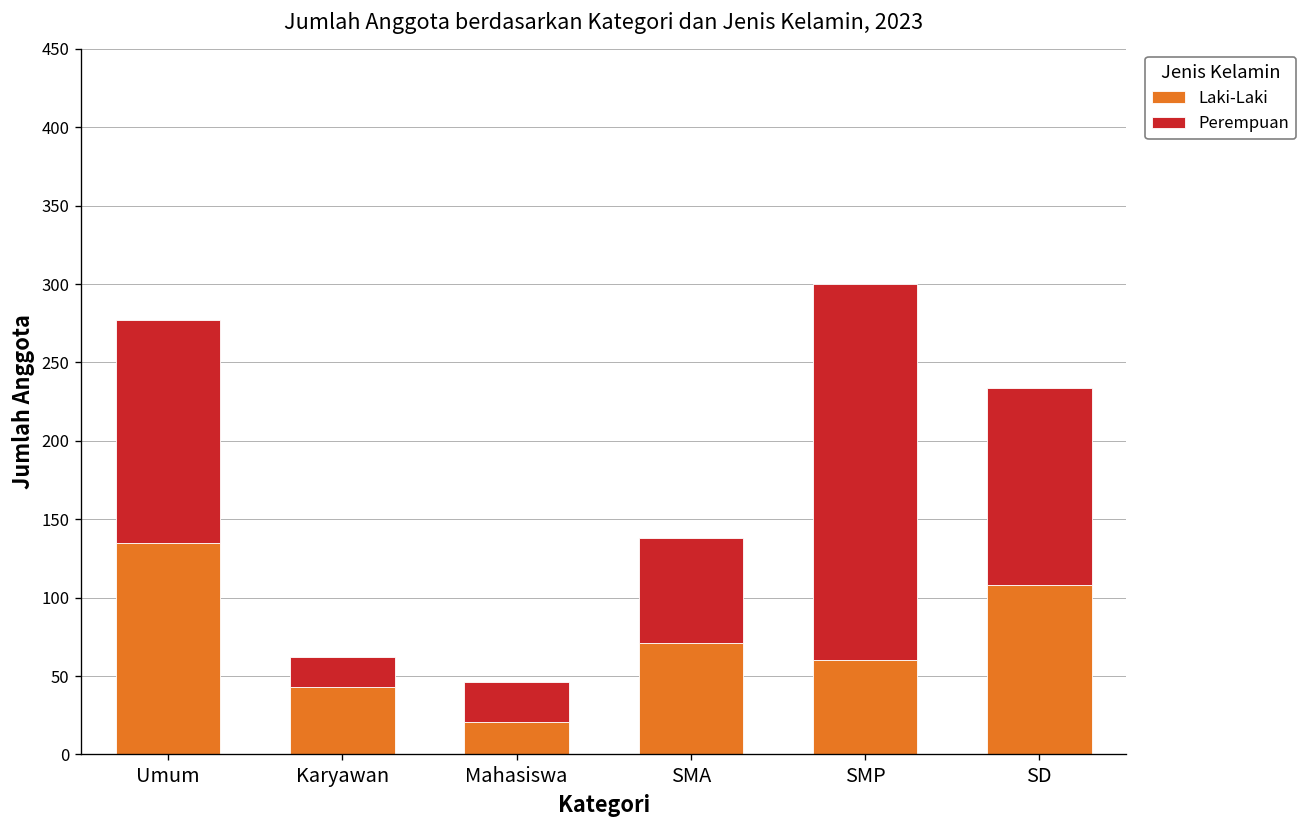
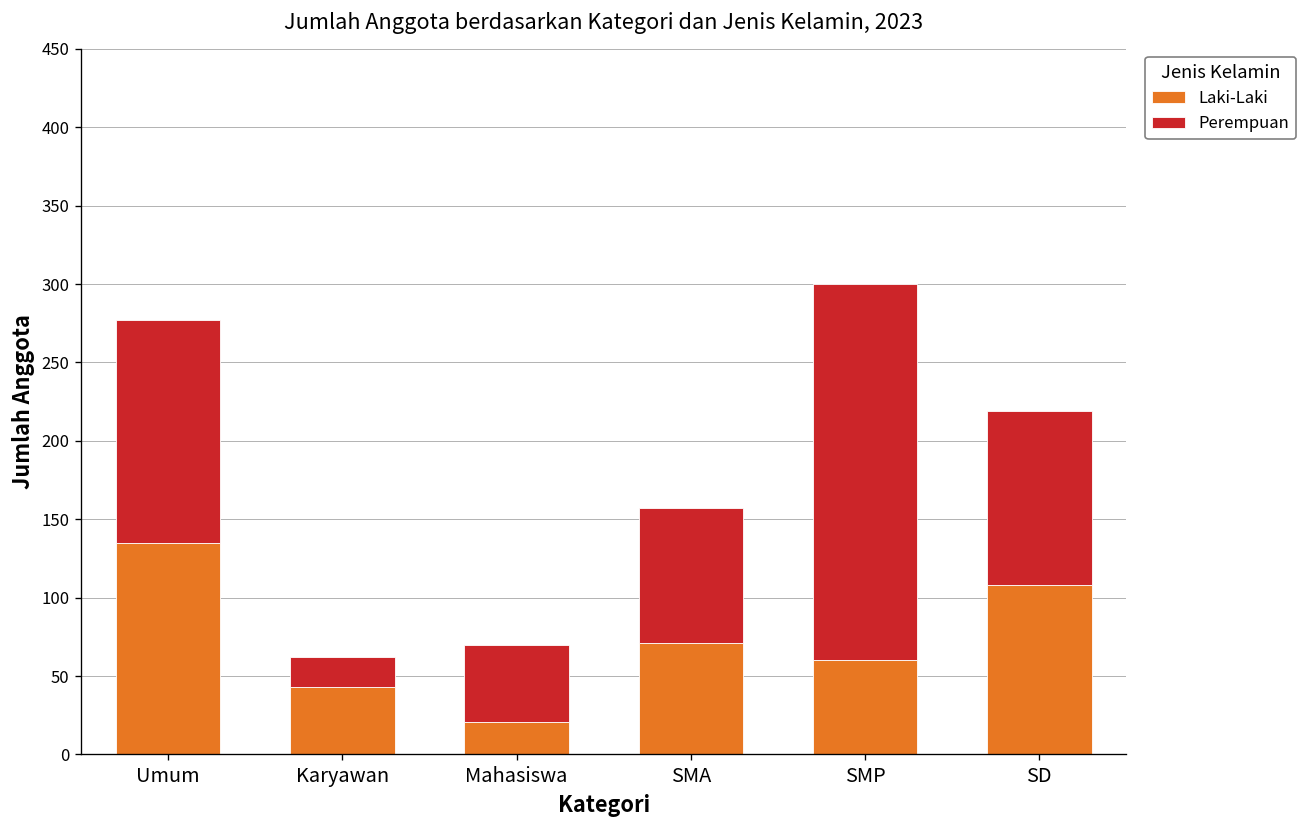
Perempuan, Mahasiswa: 25 -> 49
Perempuan, SMA: 67 -> 86
Perempuan, SD: 126 -> 111
